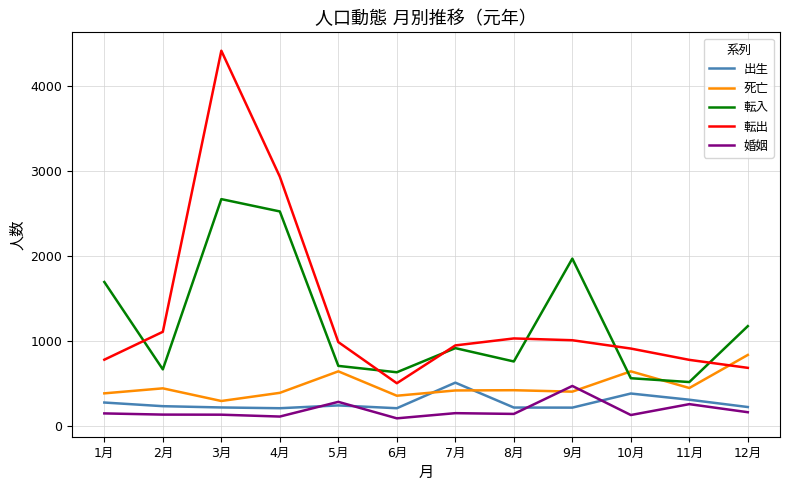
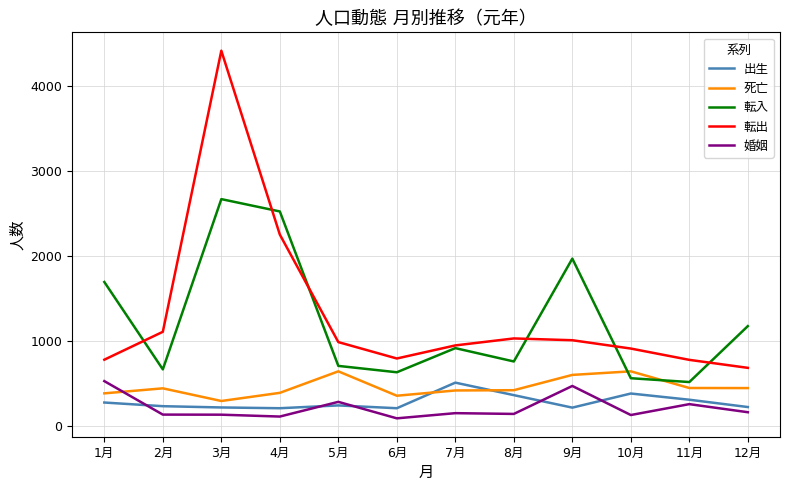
婚姻, 1月: 100 -> 500
転出, 4月: 2900 -> 2300
転出, 6月: 500 -> 800
出生, 8月: 200 -> 400
死亡, 9月: 400 -> 600
死亡, 12月: 800 -> 400
